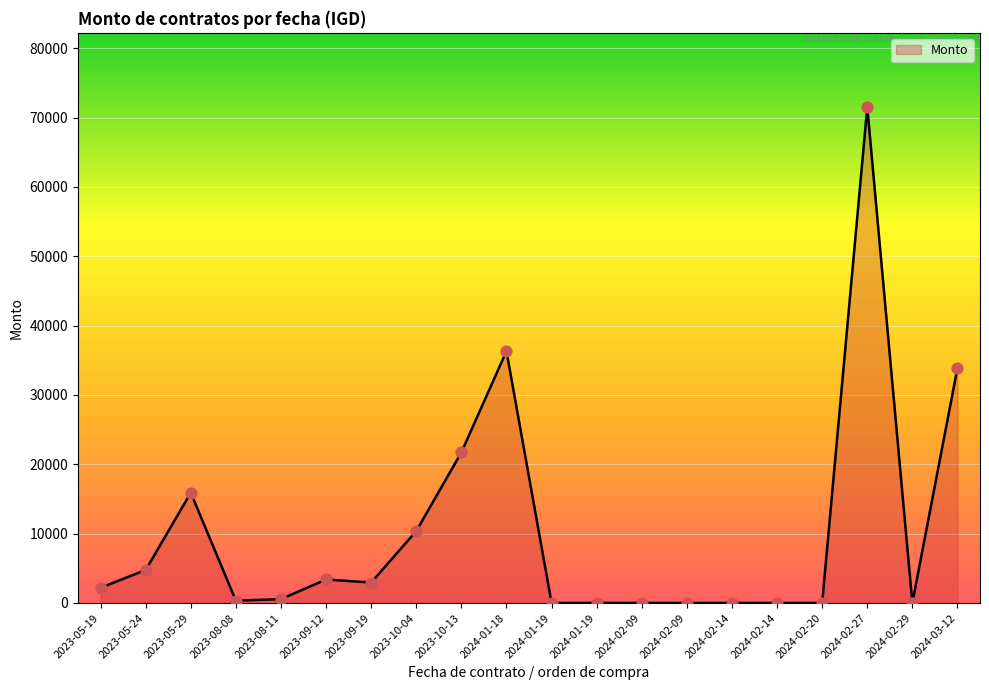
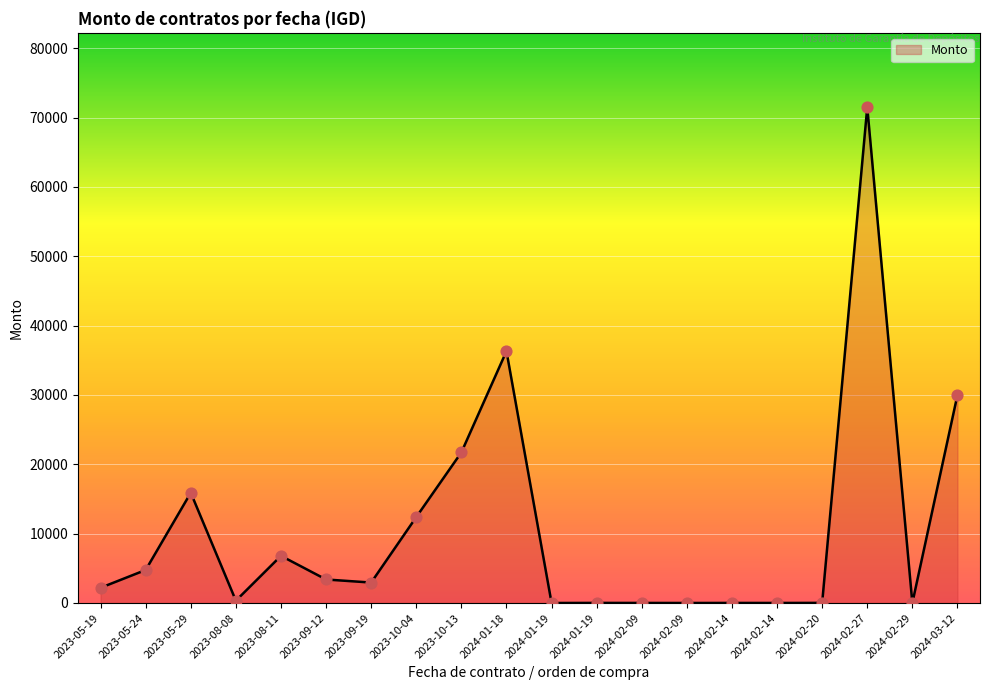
2023-08-11: 1000 -> 7000
2023-10-04: 10000 -> 12000
2024-03-12: 34000 -> 30000
